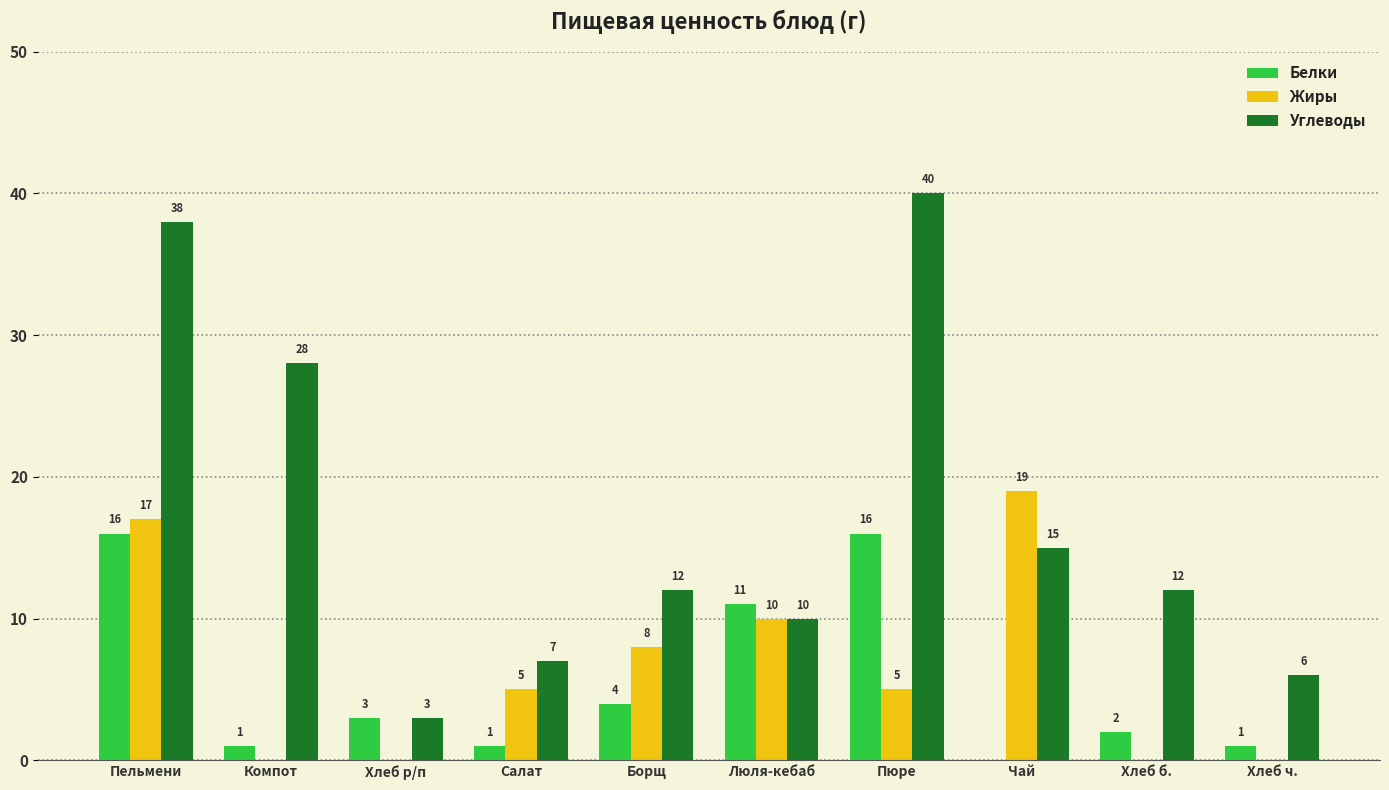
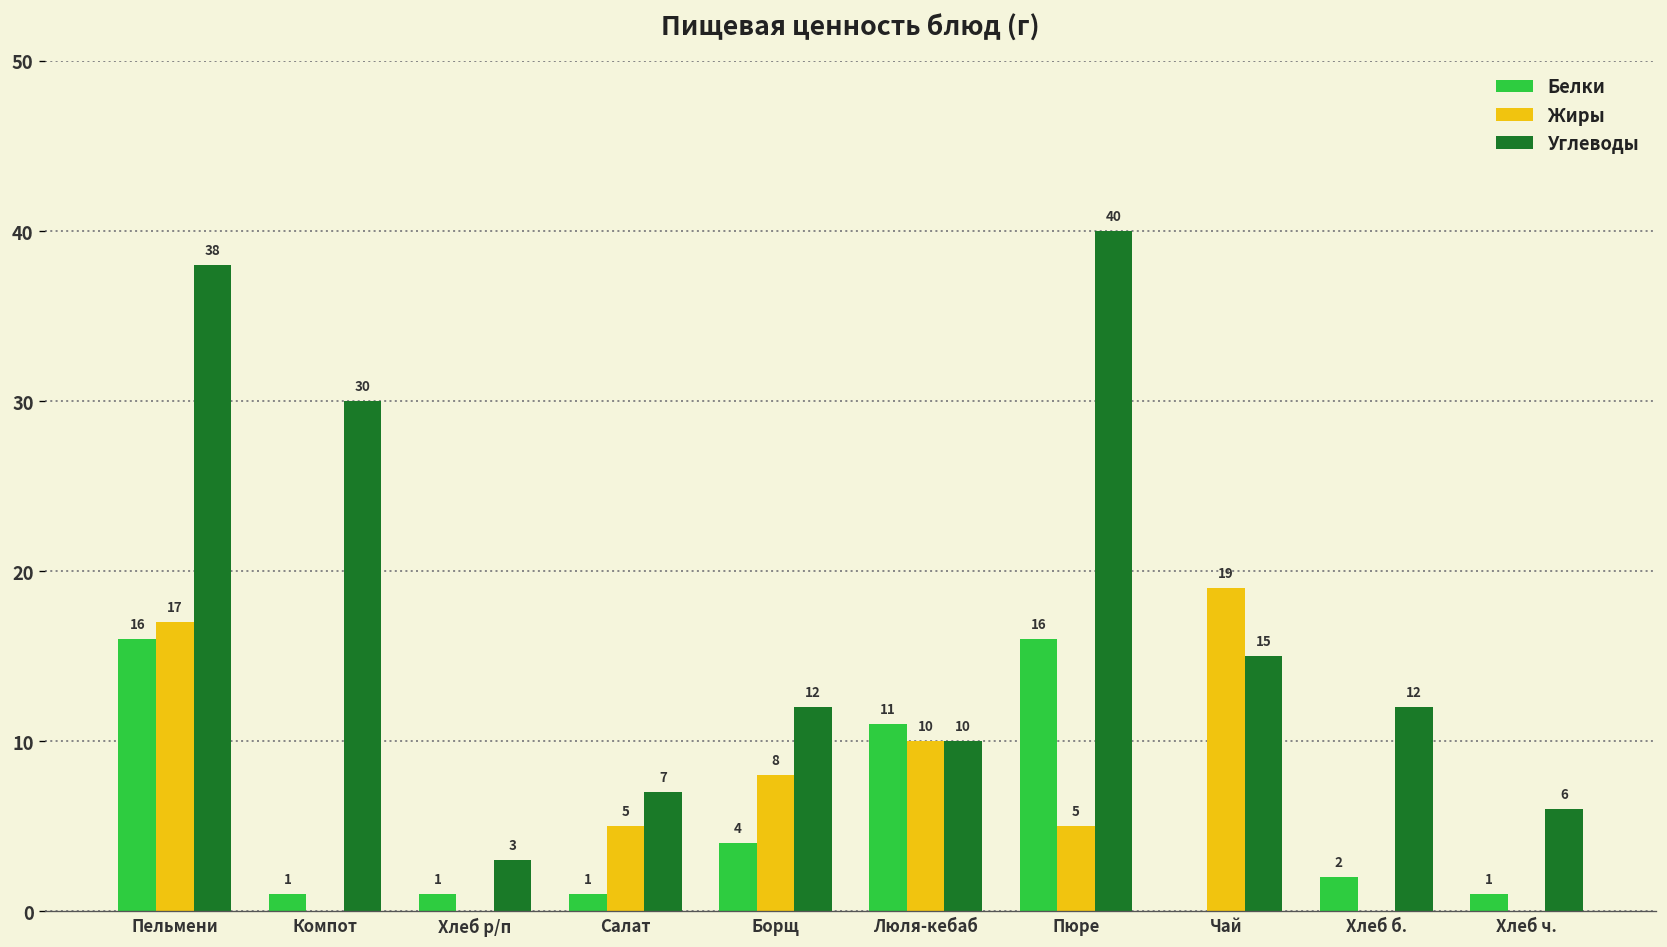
Углеводы, Компот: 28 -> 30
Белки, Хлеб р/п: 3 -> 1
